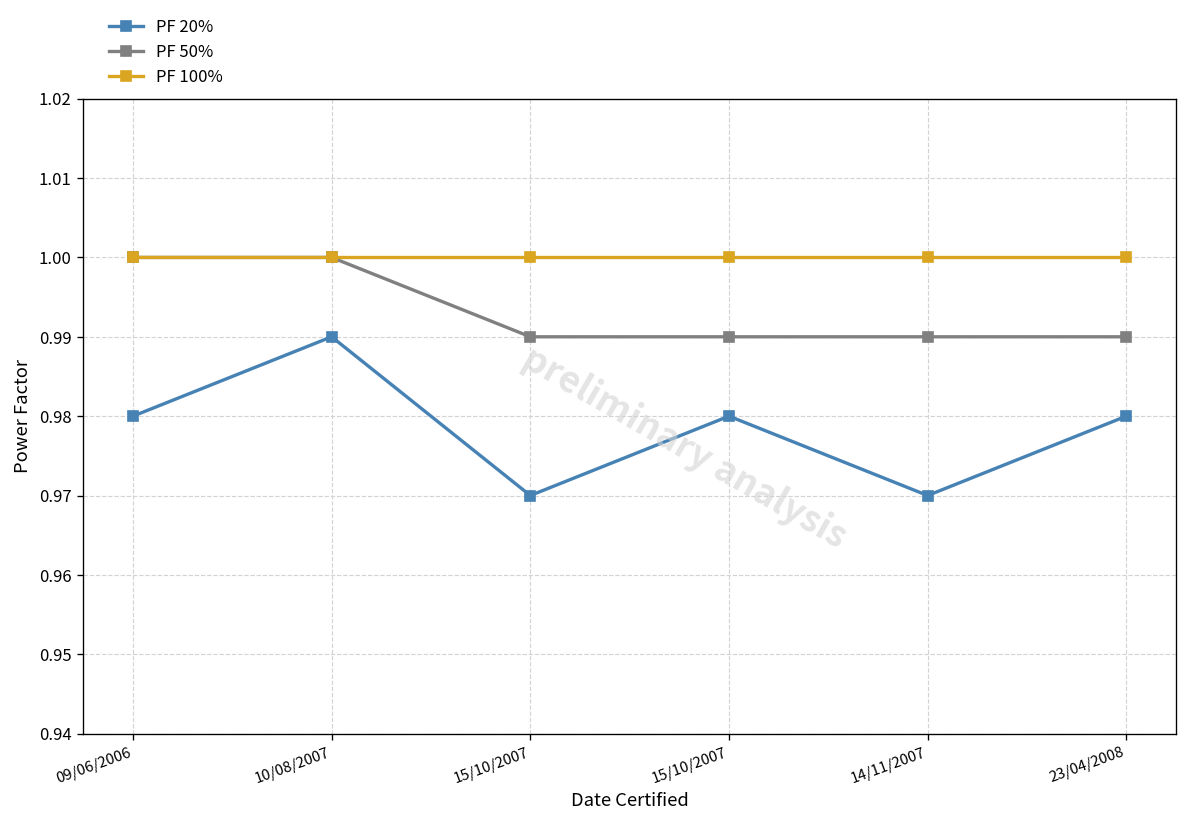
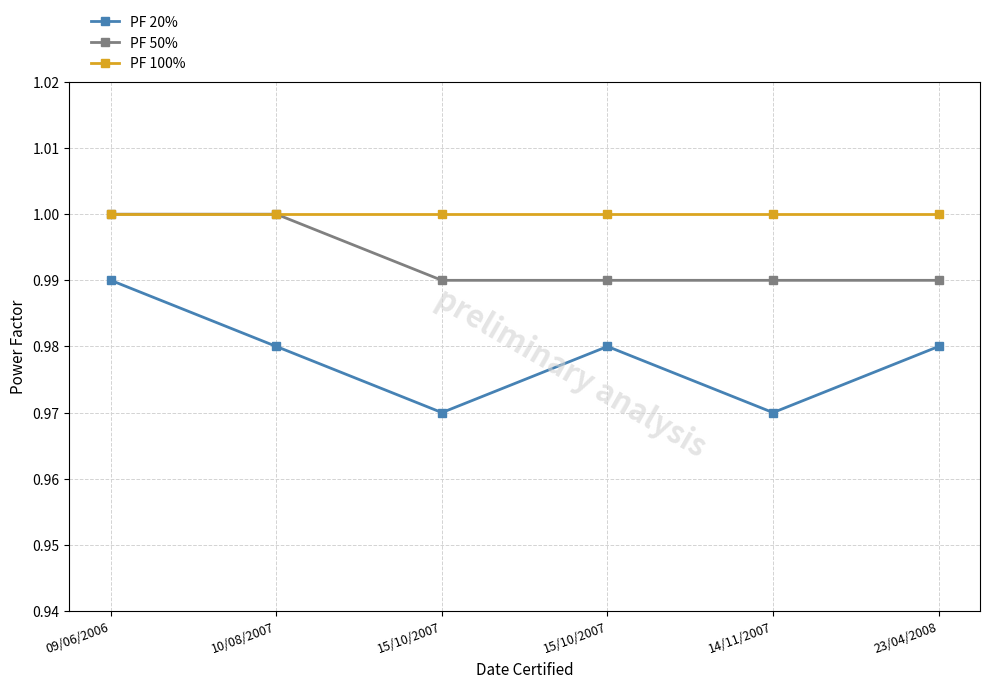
PF 20%, 09/06/2006: 0.98 -> 0.99
PF 20%, 10/08/2007: 0.99 -> 0.98
